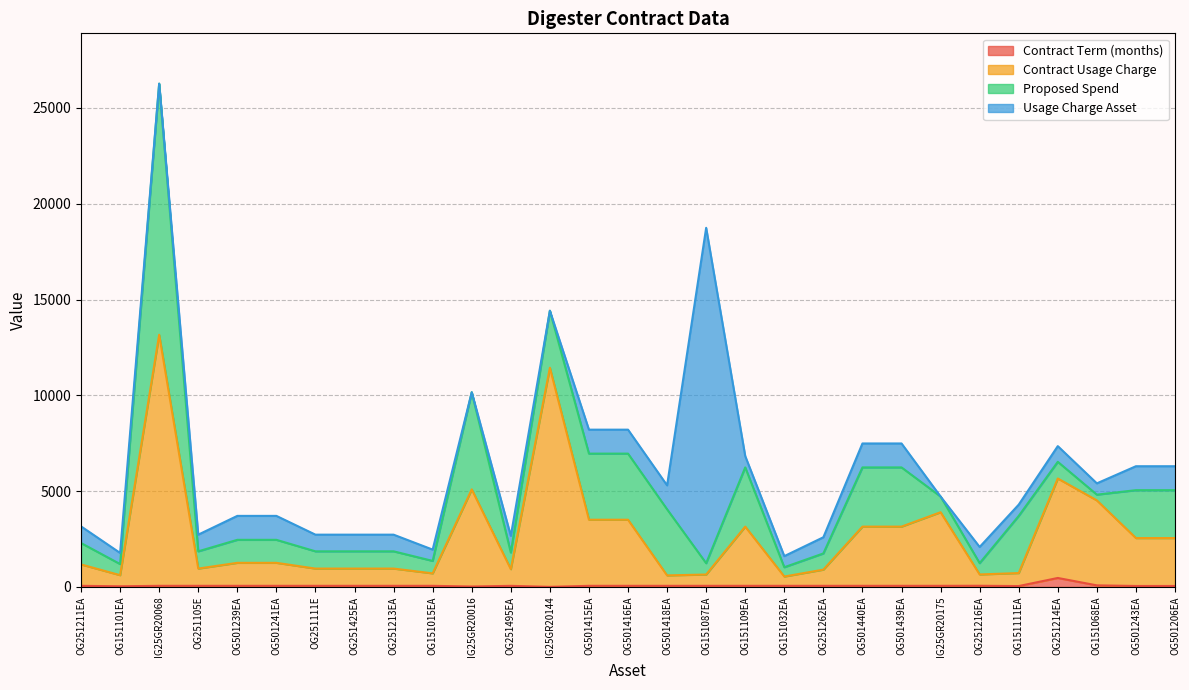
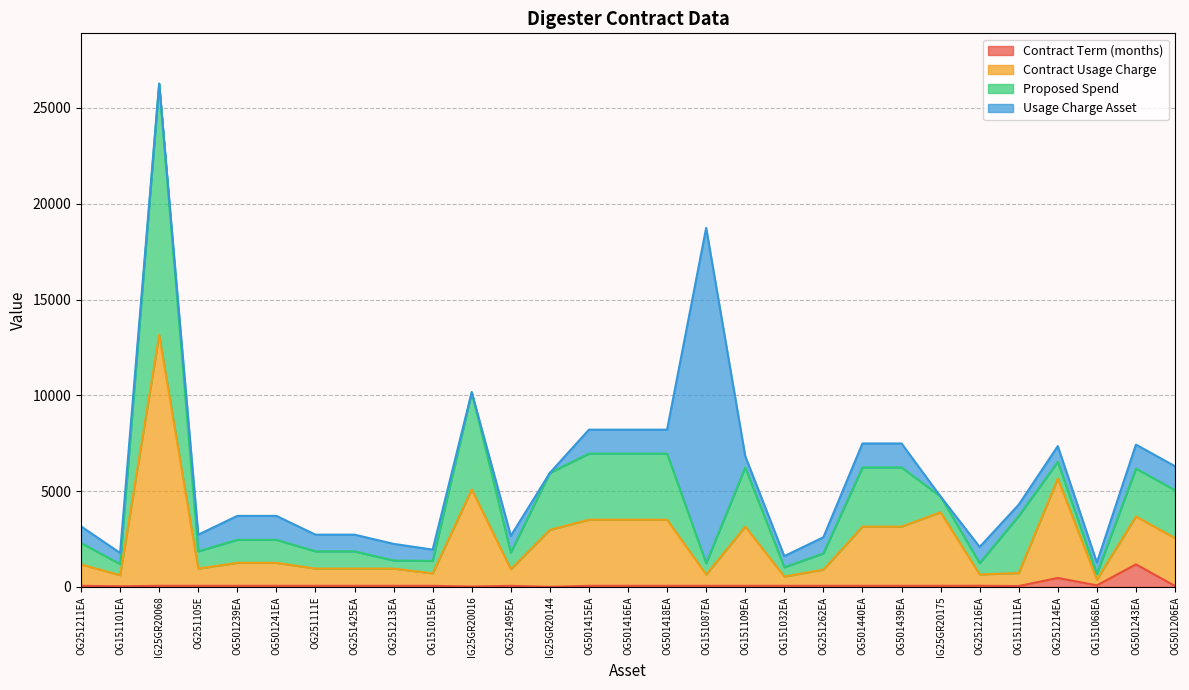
Proposed Spend, OG251213EA: 900 -> 400
Contract Usage Charge, IG25GR20144: 11400 -> 3000
Contract Usage Charge, OG501418EA: 500 -> 3500
Contract Usage Charge, OG151068EA: 4400 -> 300
Contract Term (months), OG501243EA: 100 -> 1200
